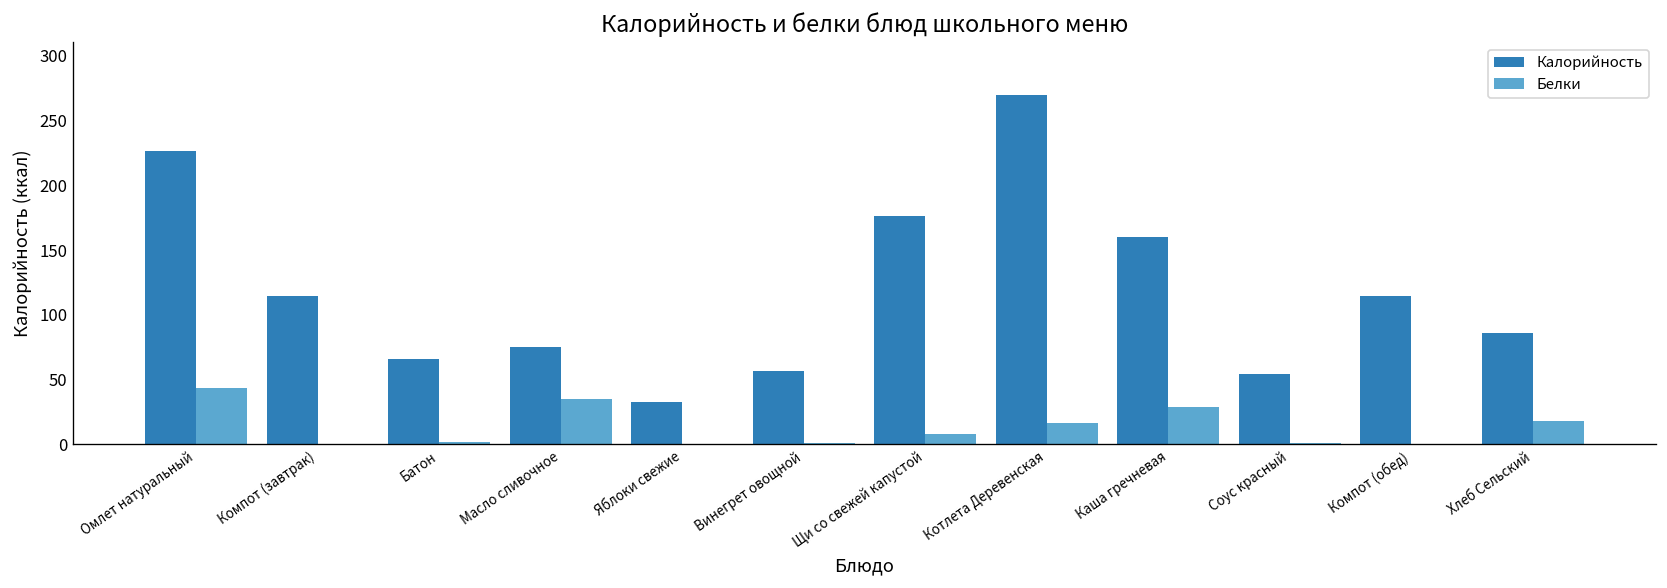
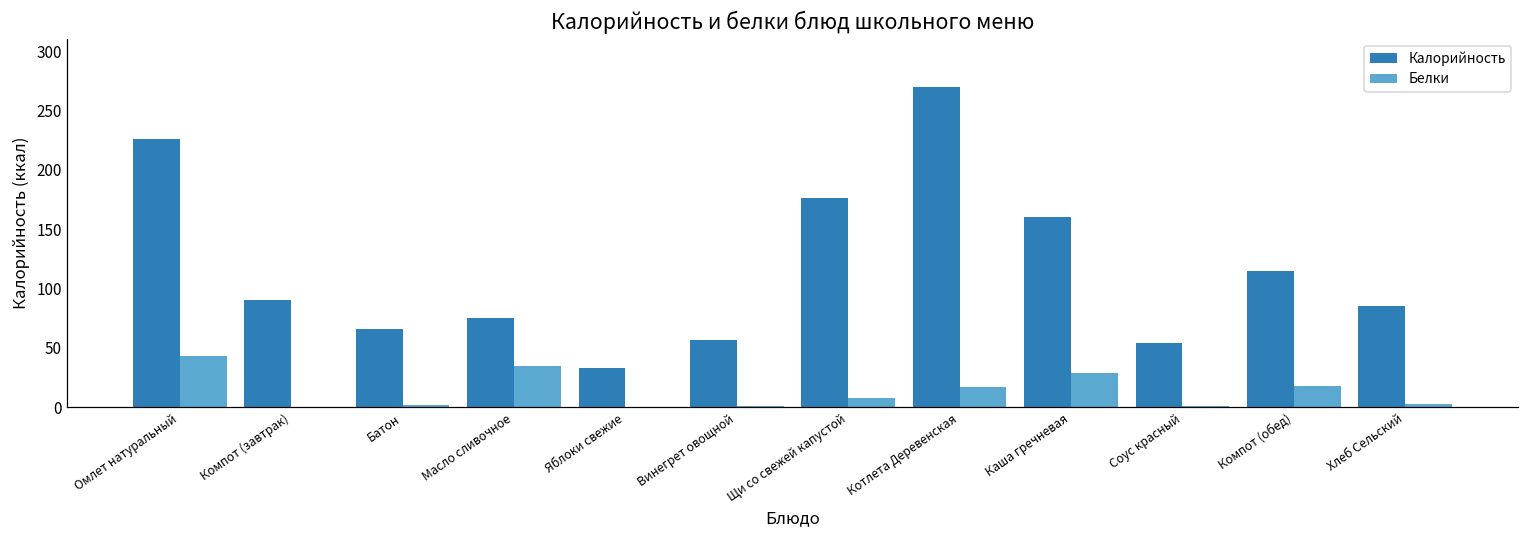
Калорийность, Компот (завтрак): 115 -> 90
Белки, Компот (обед): 0 -> 18
Белки, Хлеб Сельский: 18 -> 2
